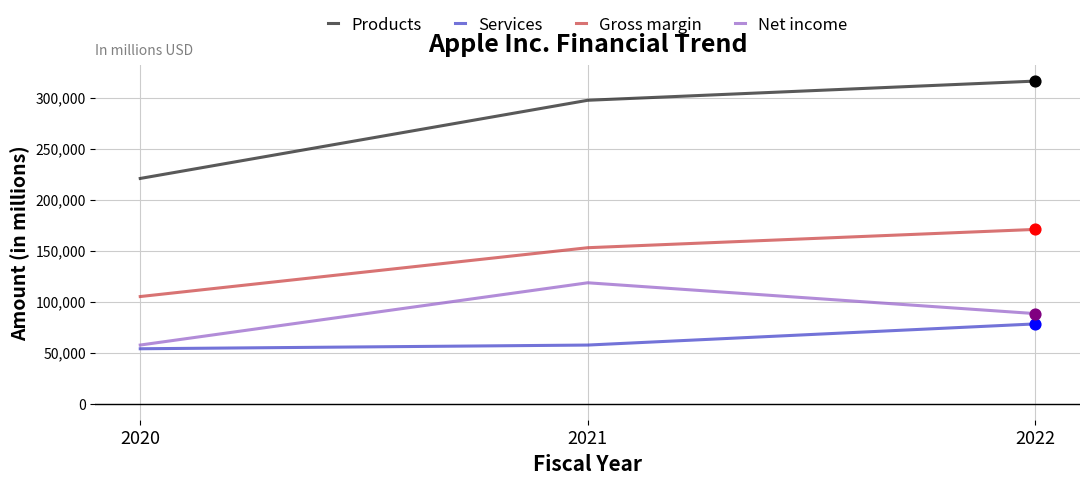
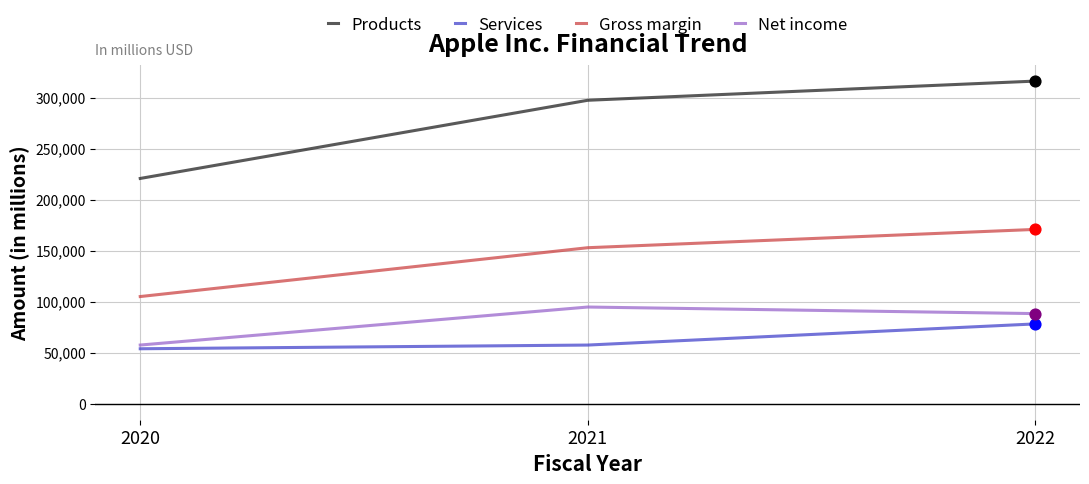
Net income, 2021: 118,000 -> 95,000
